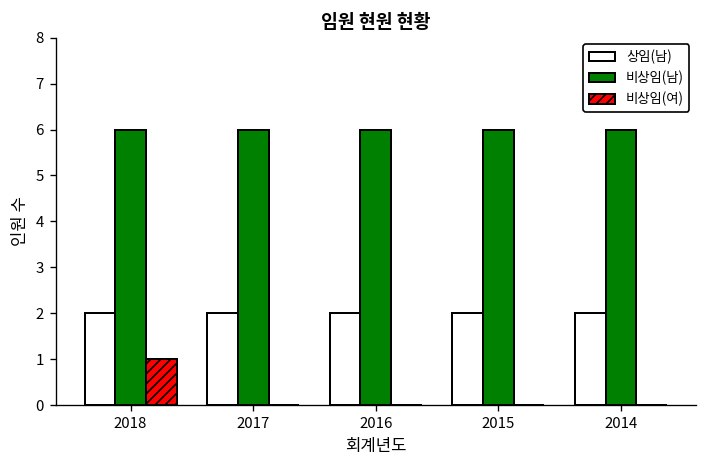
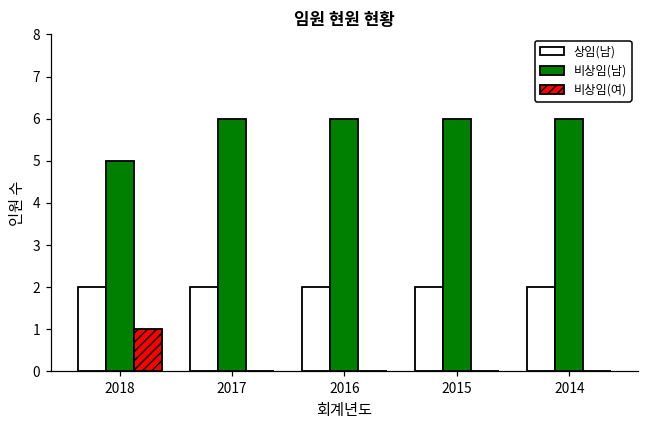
비상임(남), 2018: 6 -> 5
